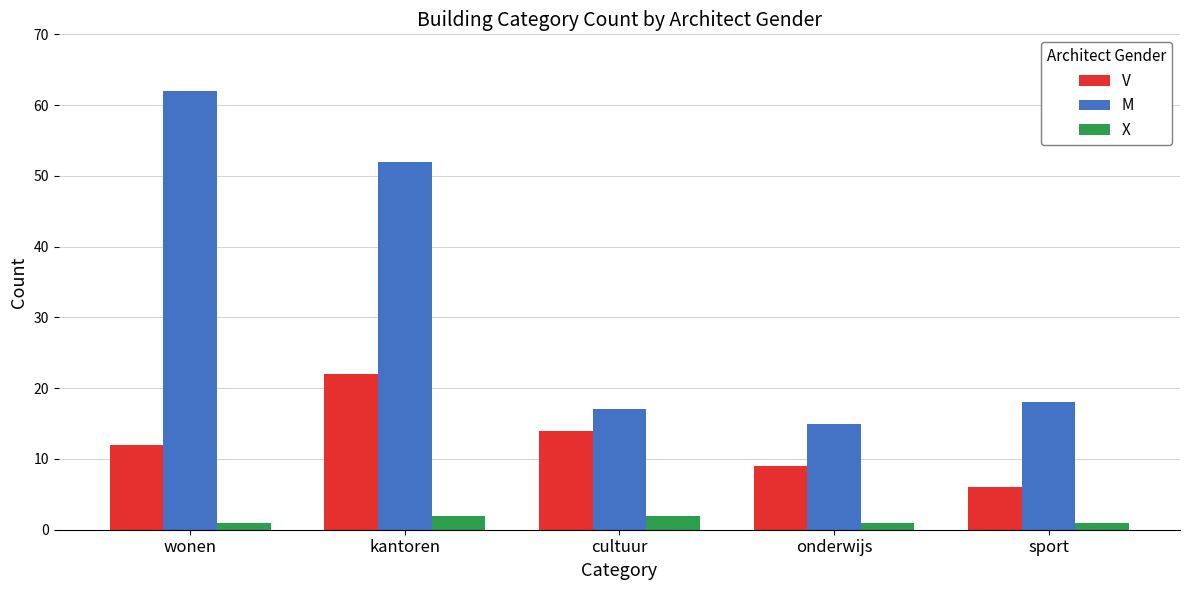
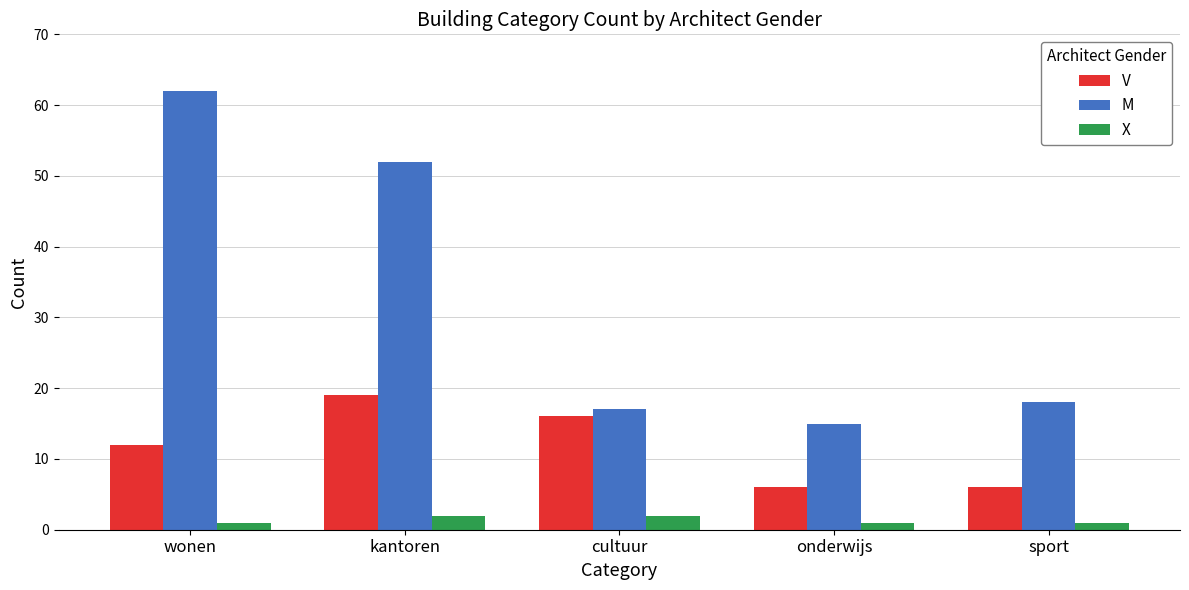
V, kantoren: 22 -> 19
V, cultuur: 14 -> 16
V, onderwijs: 9 -> 6
